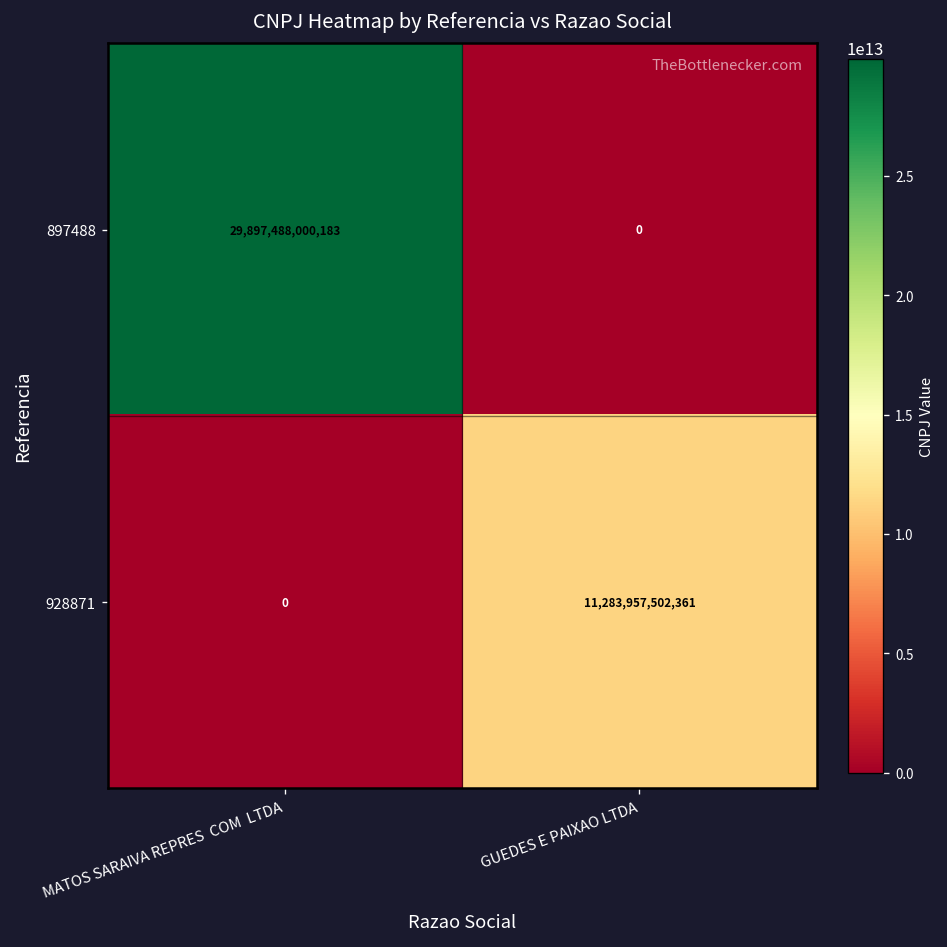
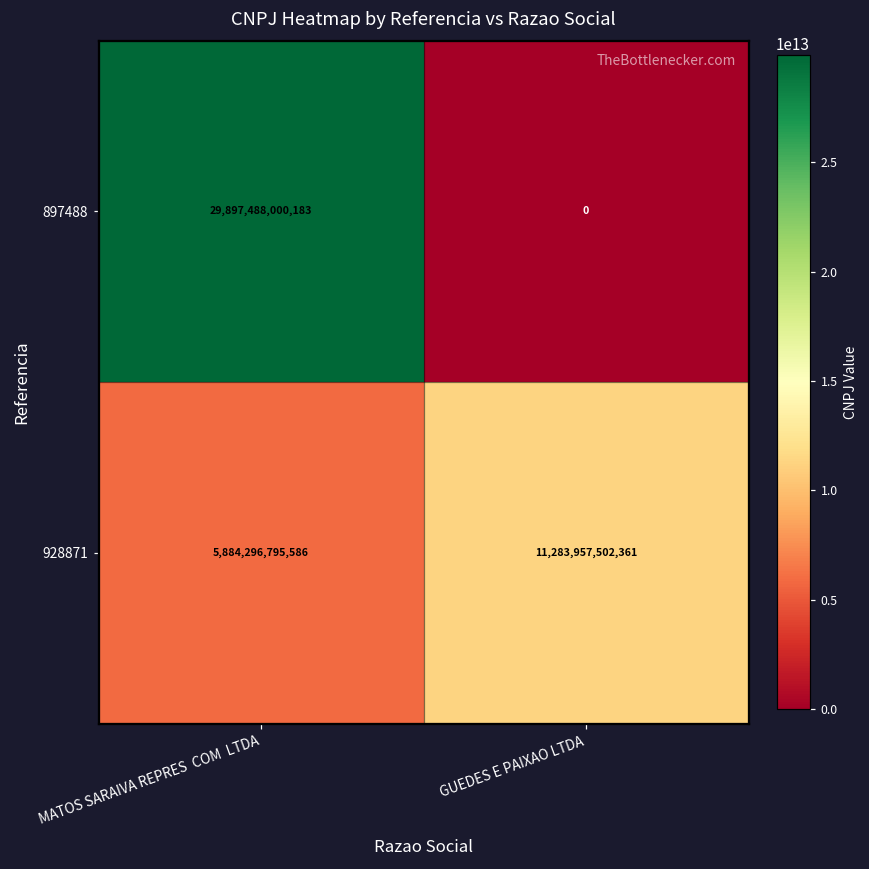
928871, MATOS SARAIVA REPRES COM LTDA: 0 -> 5,884,296,795,586
